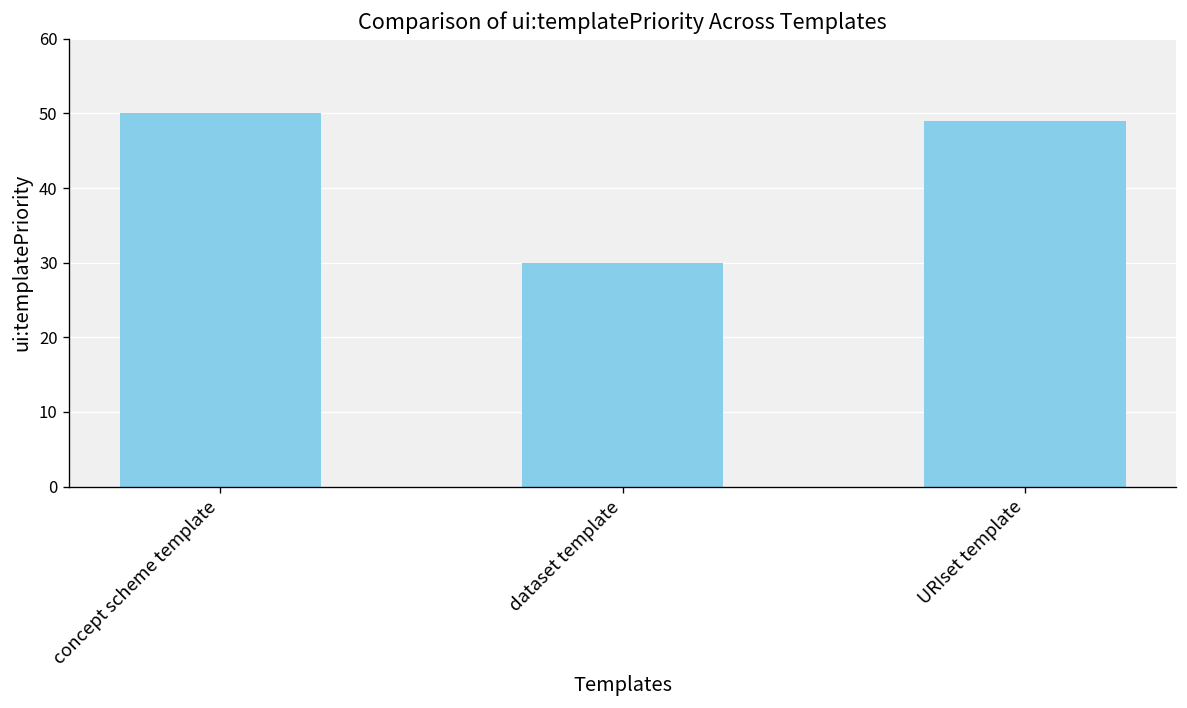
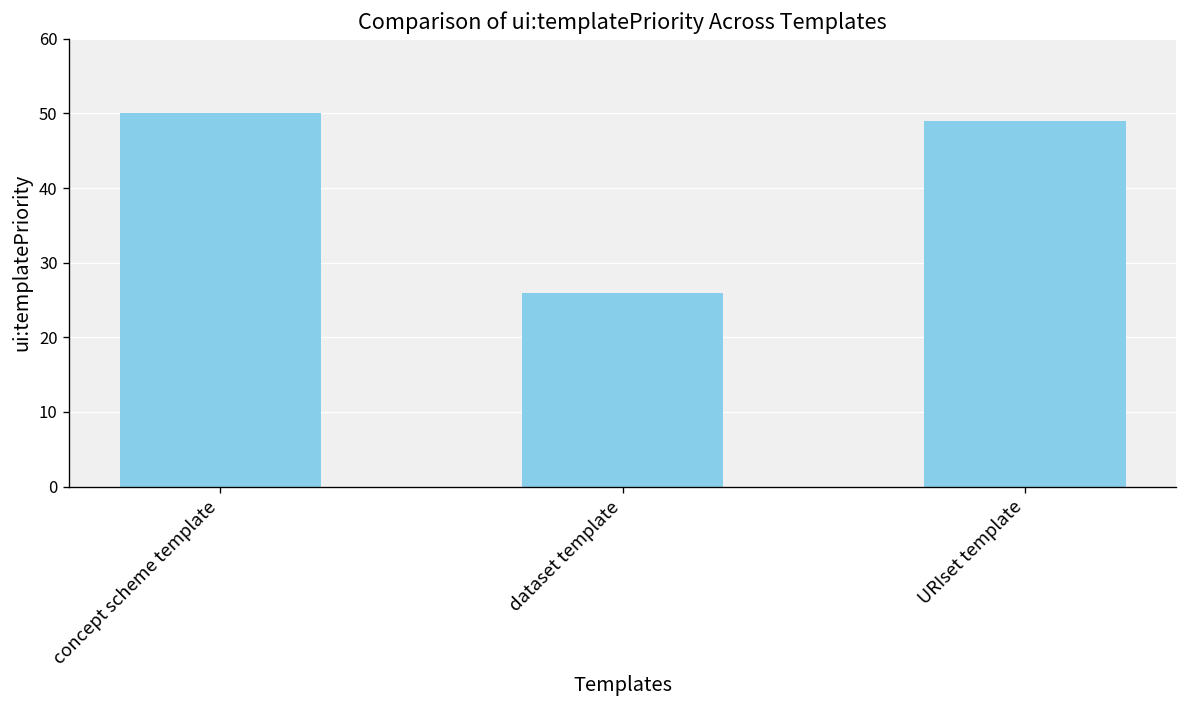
dataset template: 30 -> 26
